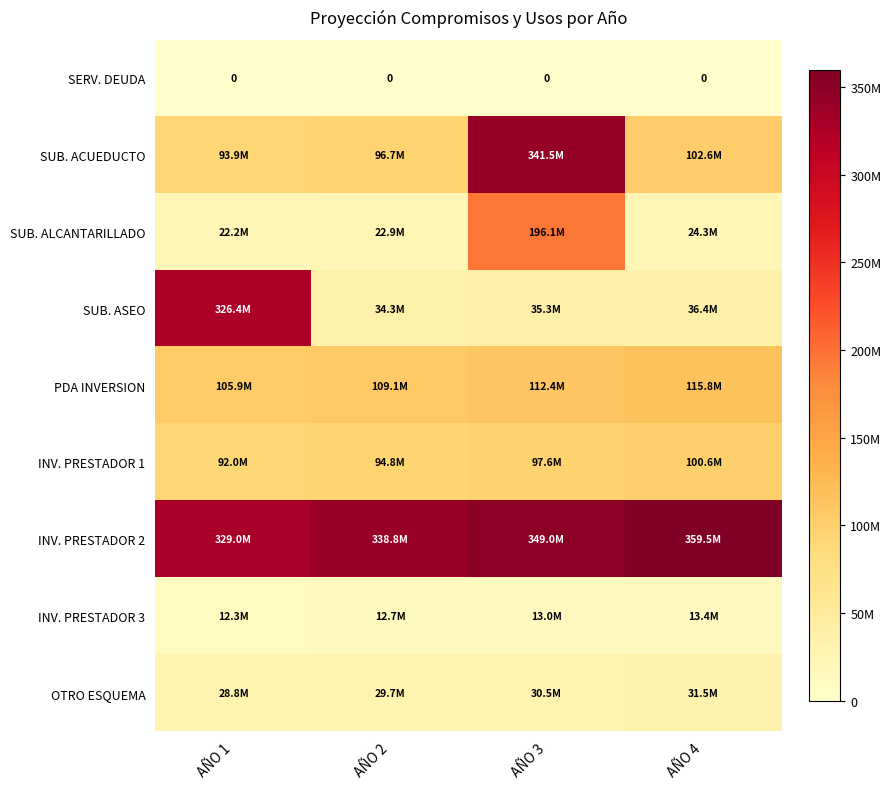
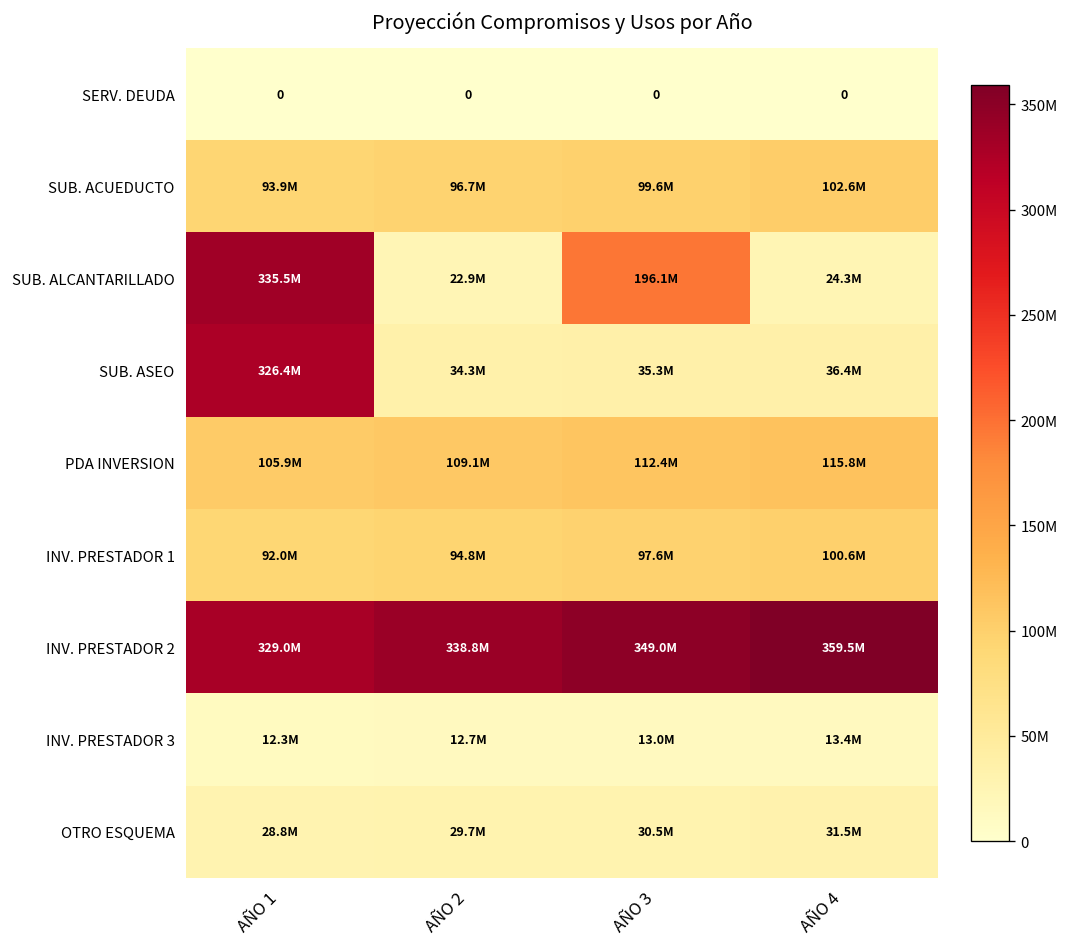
SUB. ACUEDUCTO, AÑO 3: 341.5M -> 99.6M
SUB. ALCANTARILLADO, AÑO 1: 22.2M -> 335.5M
